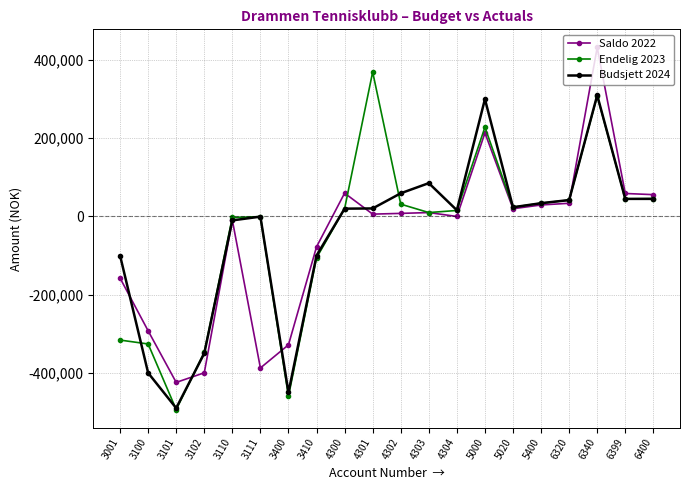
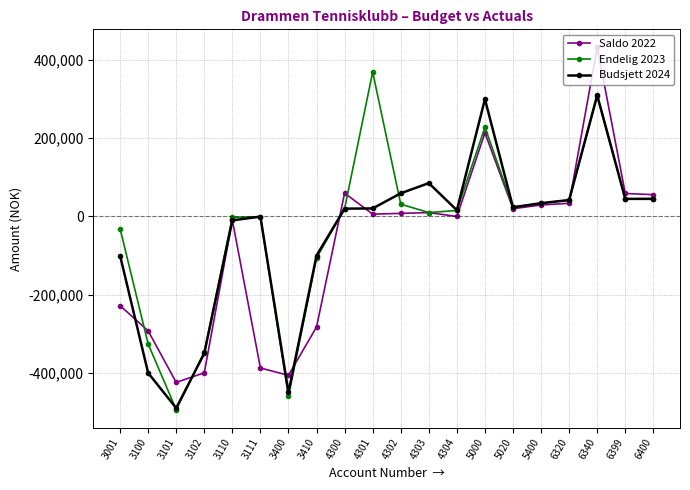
Saldo 2022, 3001: -160,000 -> -230,000
Endelig 2023, 3001: -320,000 -> -30,000
Saldo 2022, 3400: -330,000 -> -410,000
Saldo 2022, 3410: -80,000 -> -280,000
